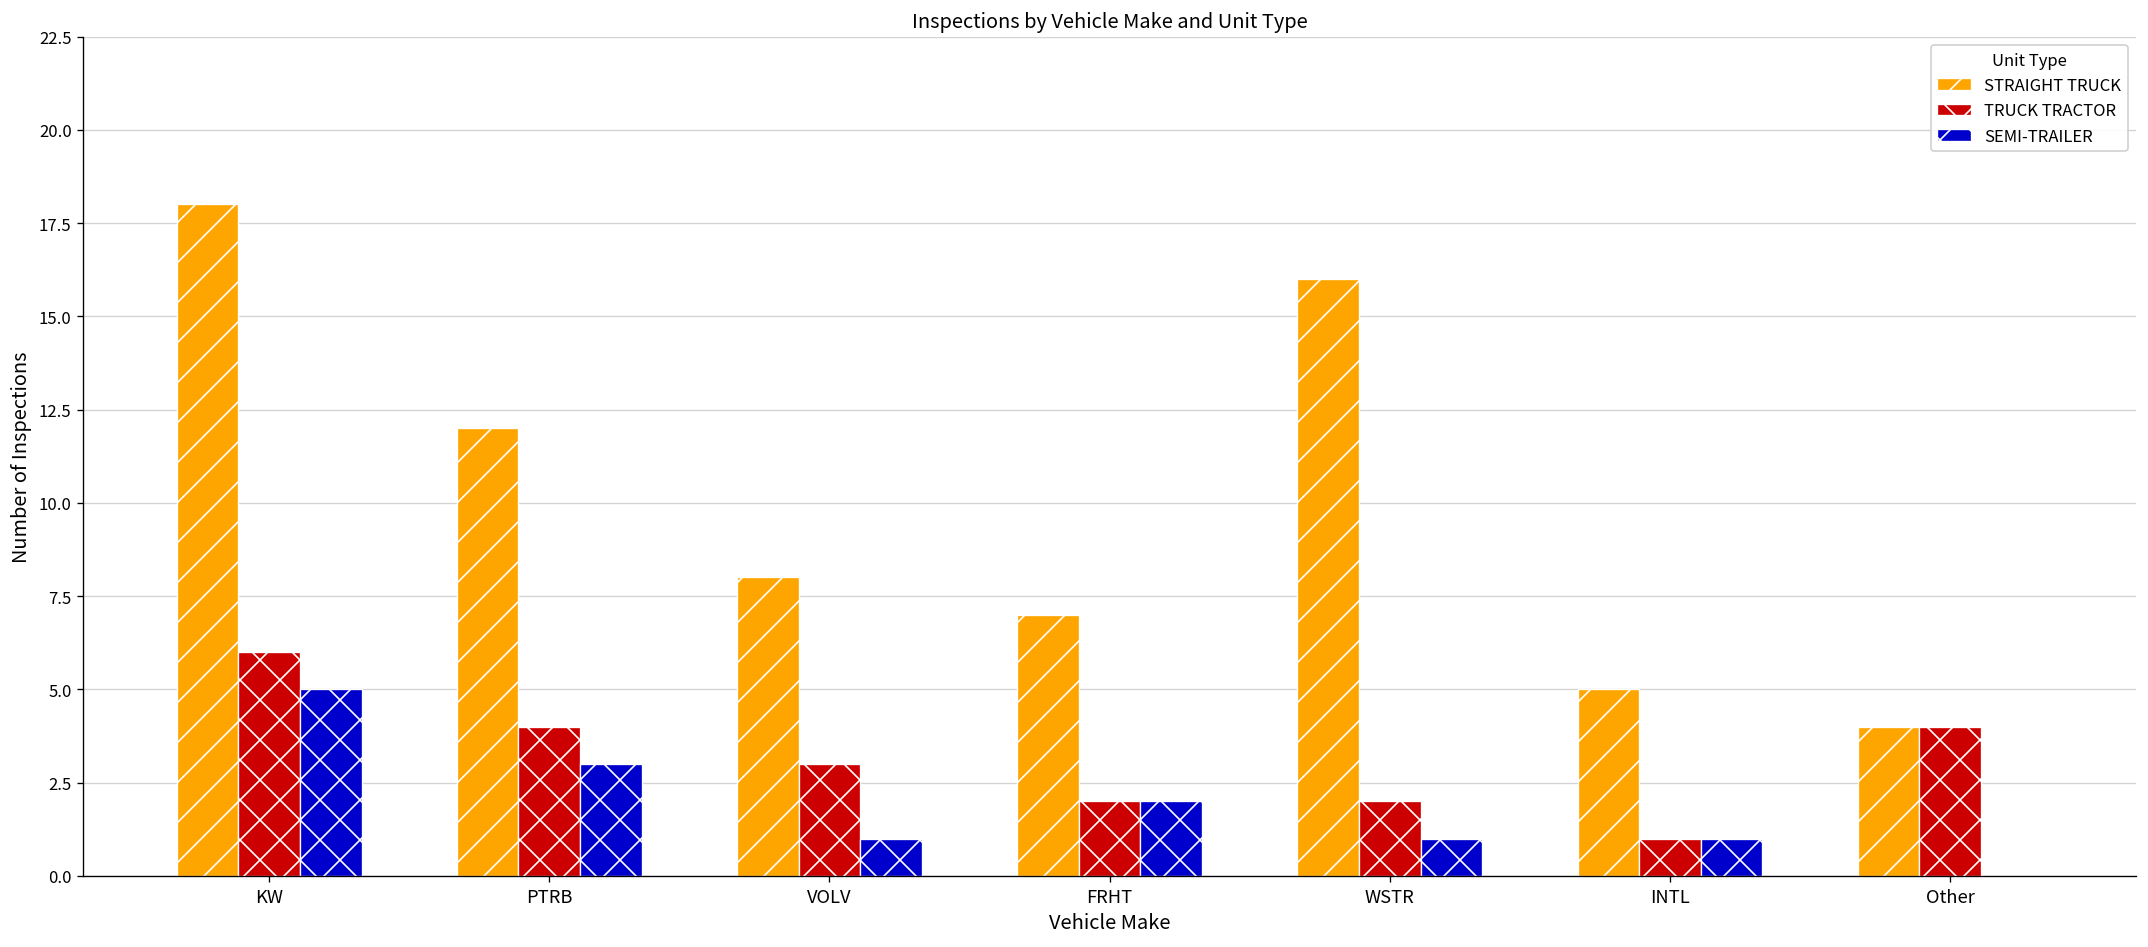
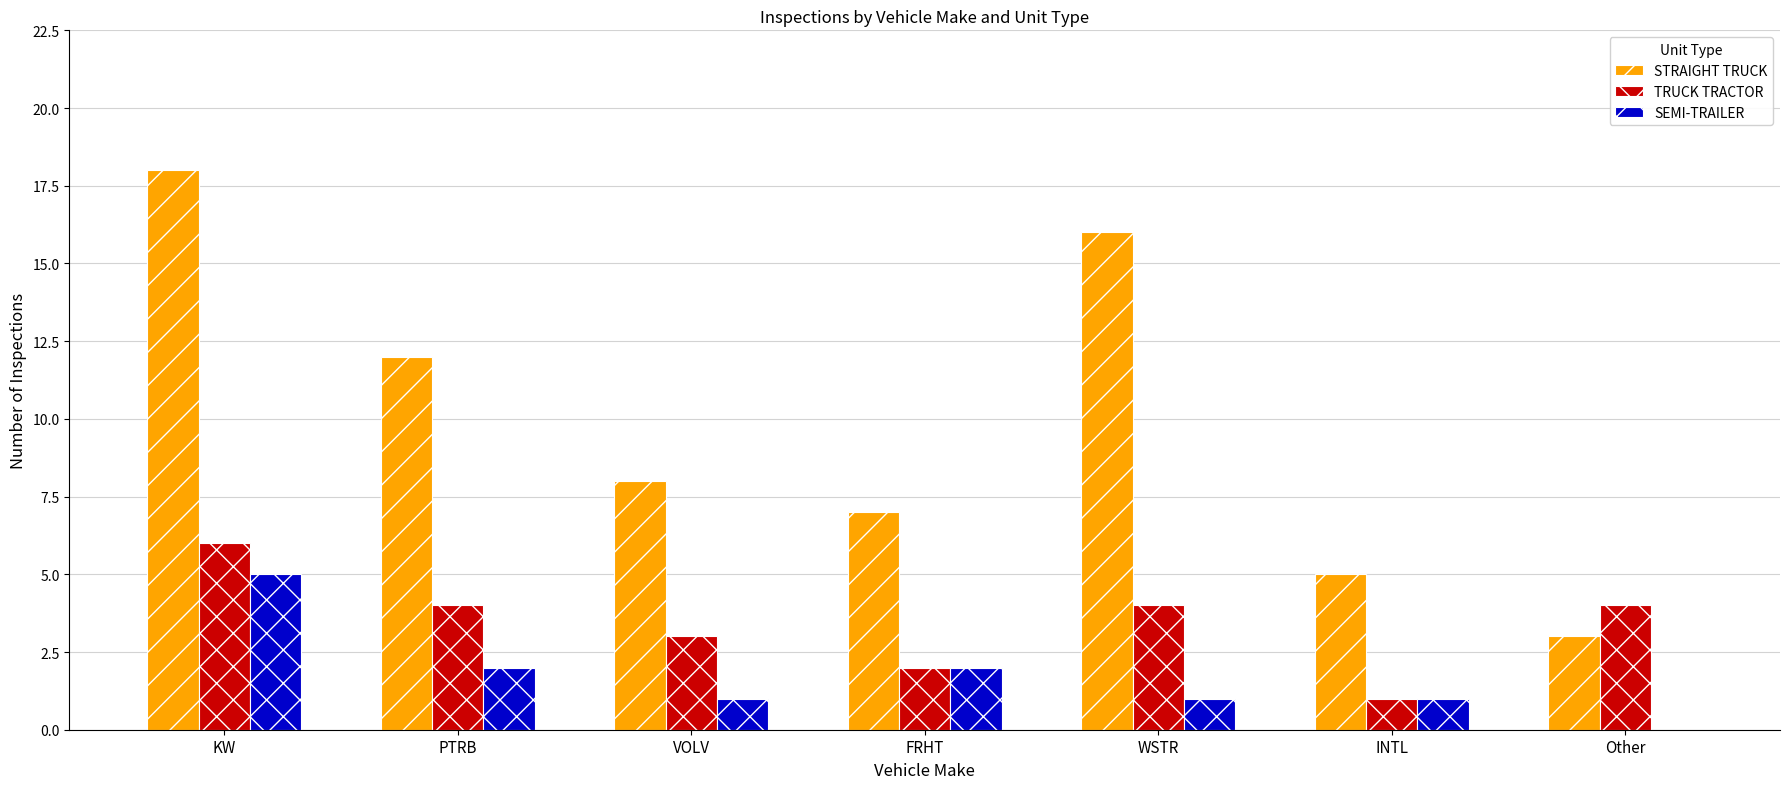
SEMI-TRAILER, PTRB: 3 -> 2
TRUCK TRACTOR, WSTR: 2 -> 4
STRAIGHT TRUCK, Other: 4 -> 3
